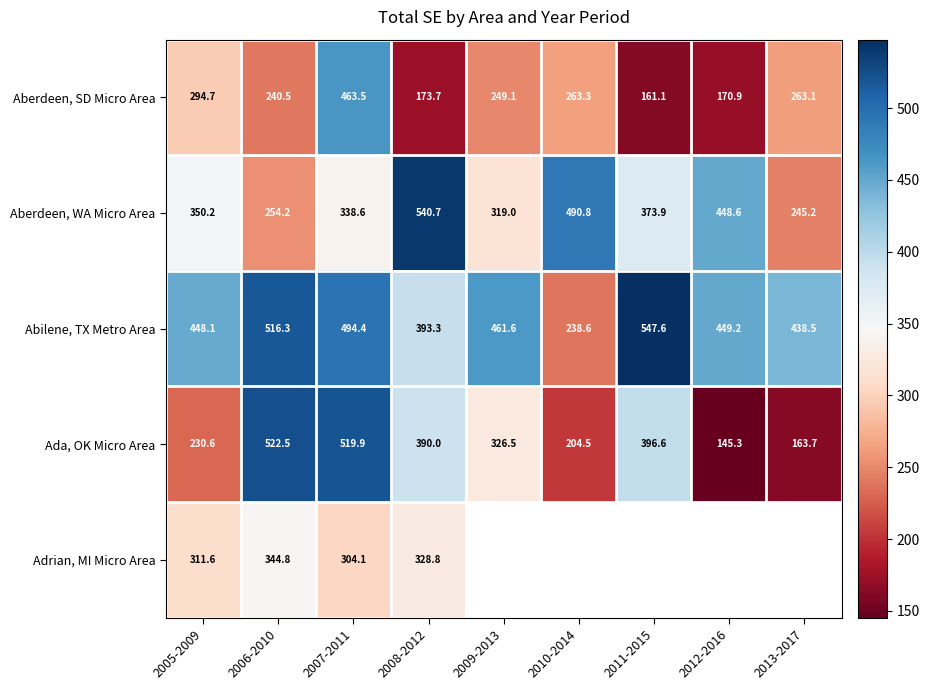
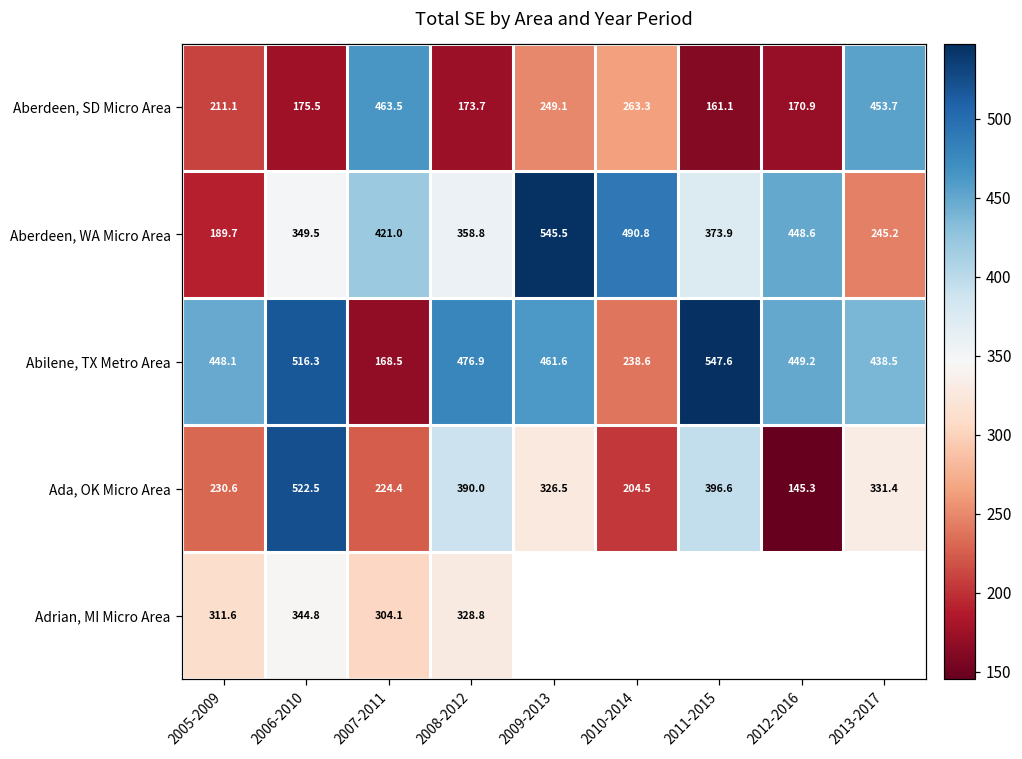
Aberdeen, SD Micro Area, 2005-2009: 294.7 -> 211.1
Aberdeen, SD Micro Area, 2006-2010: 240.5 -> 175.5
Aberdeen, SD Micro Area, 2013-2017: 263.1 -> 453.7
Aberdeen, WA Micro Area, 2005-2009: 350.2 -> 189.7
Aberdeen, WA Micro Area, 2006-2010: 254.2 -> 349.5
Aberdeen, WA Micro Area, 2007-2011: 338.6 -> 421.0
Aberdeen, WA Micro Area, 2008-2012: 540.7 -> 358.8
Aberdeen, WA Micro Area, 2009-2013: 319.0 -> 545.5
Abilene, TX Metro Area, 2007-2011: 494.4 -> 168.5
Abilene, TX Metro Area, 2008-2012: 393.3 -> 476.9
Ada, OK Micro Area, 2007-2011: 519.9 -> 224.4
Ada, OK Micro Area, 2013-2017: 163.7 -> 331.4
